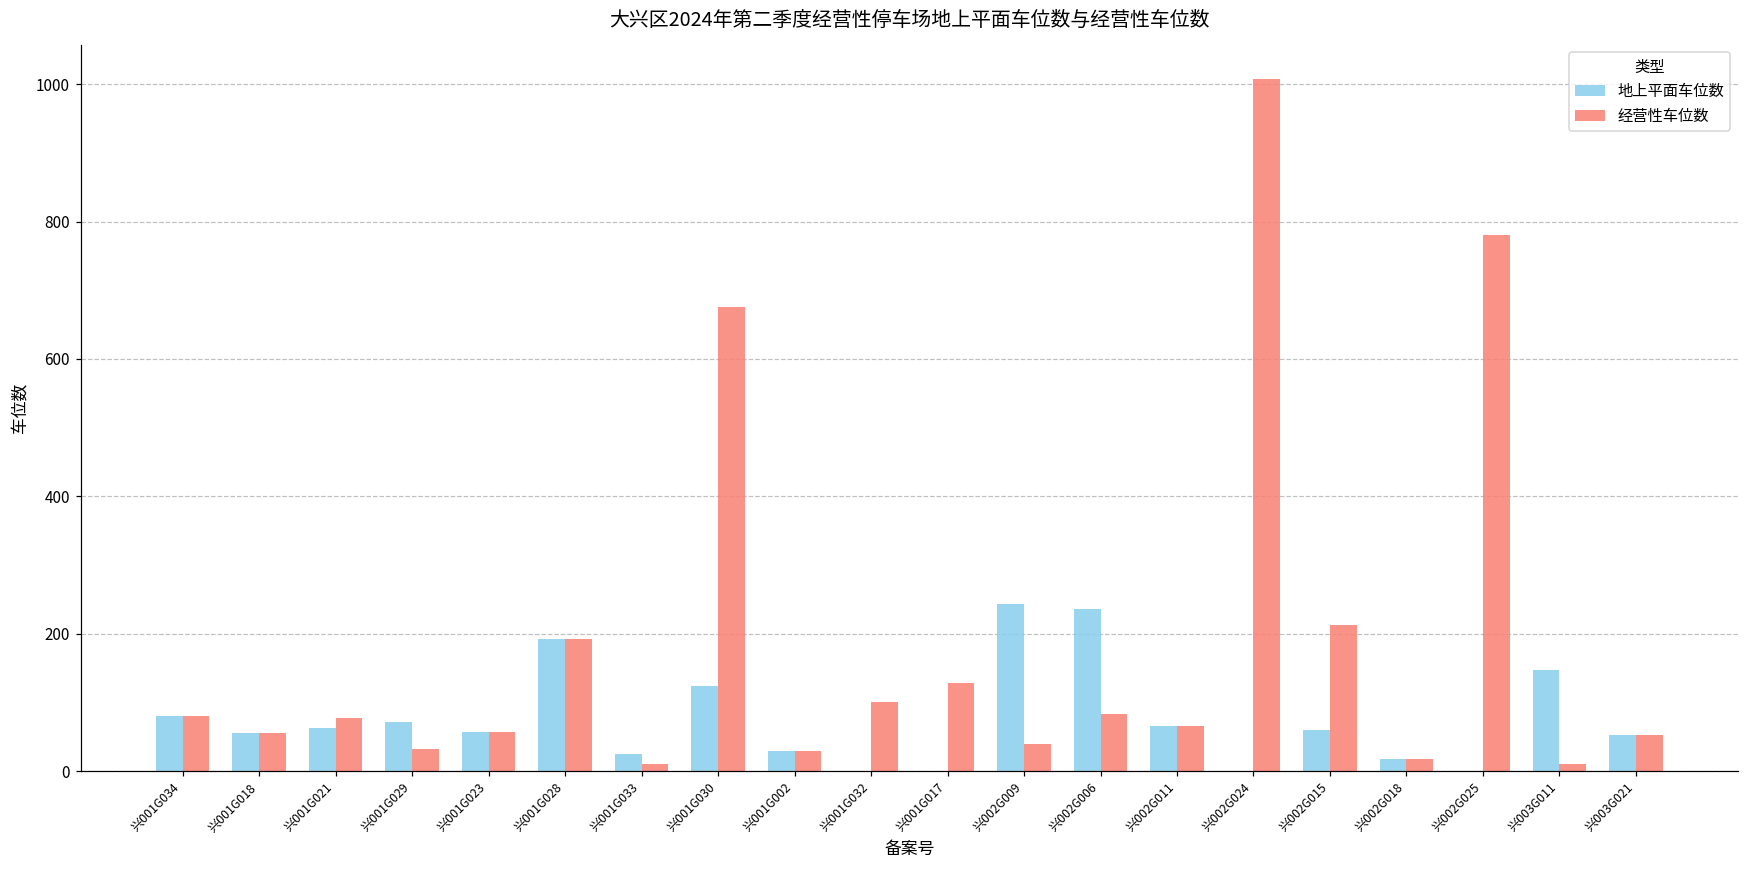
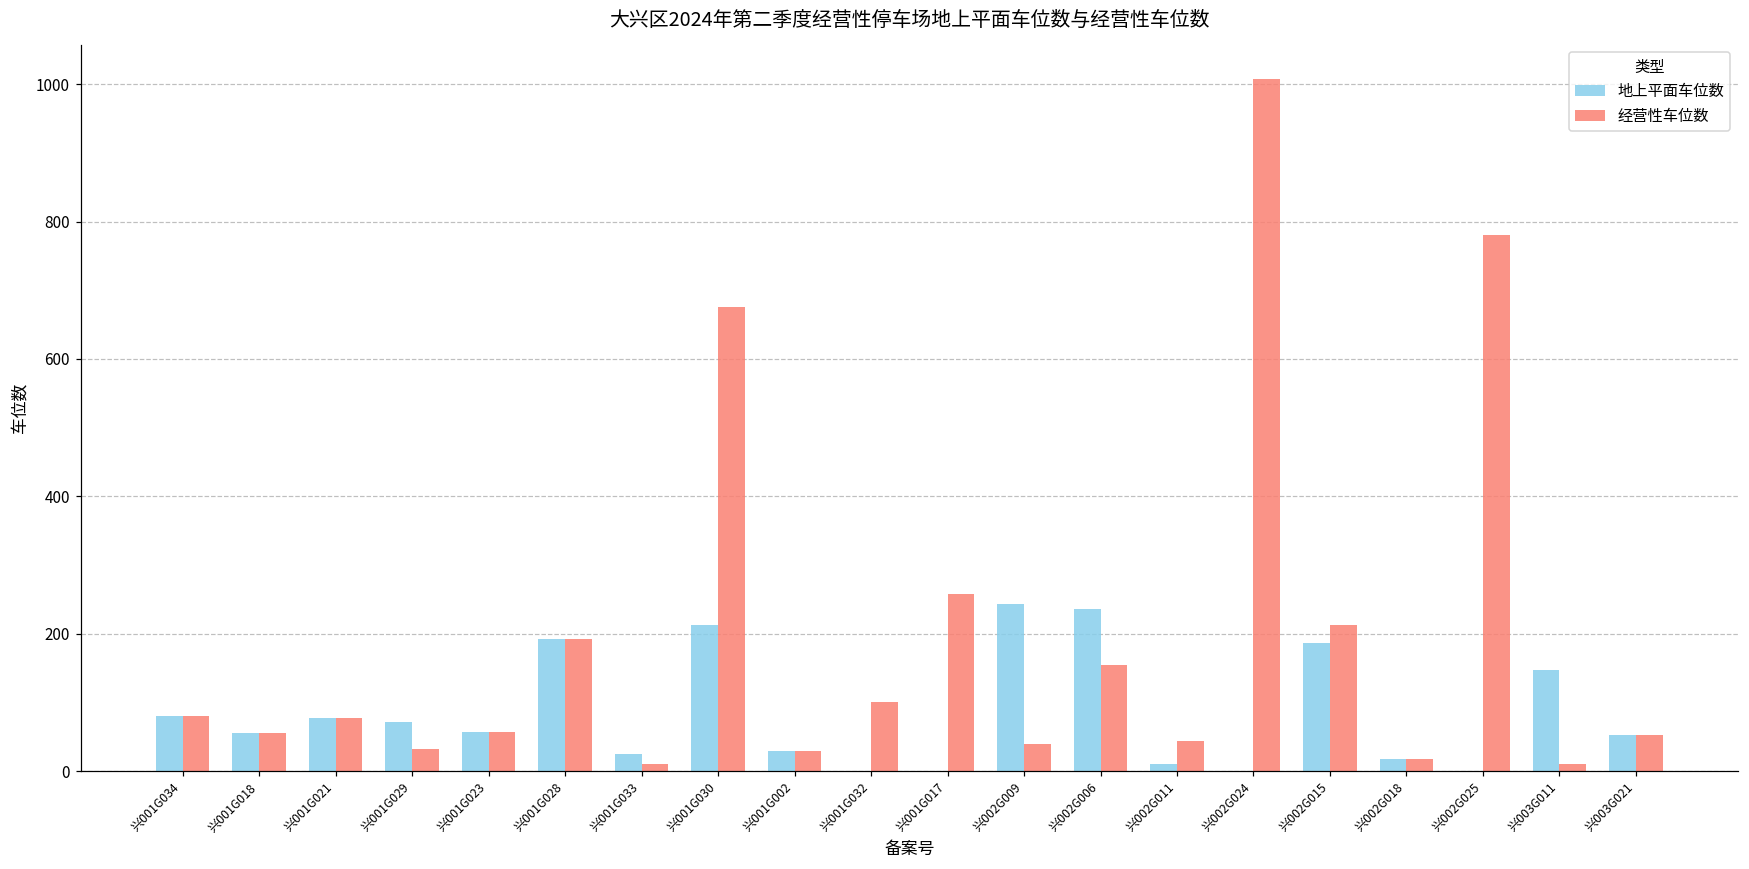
地上平面车位数, 兴001G021: 60 -> 80
地上平面车位数, 兴001G030: 120 -> 210
经营性车位数, 兴001G017: 130 -> 260
经营性车位数, 兴002G006: 80 -> 160
地上平面车位数, 兴002G011: 70 -> 10
经营性车位数, 兴002G011: 70 -> 40
地上平面车位数, 兴002G015: 60 -> 190
